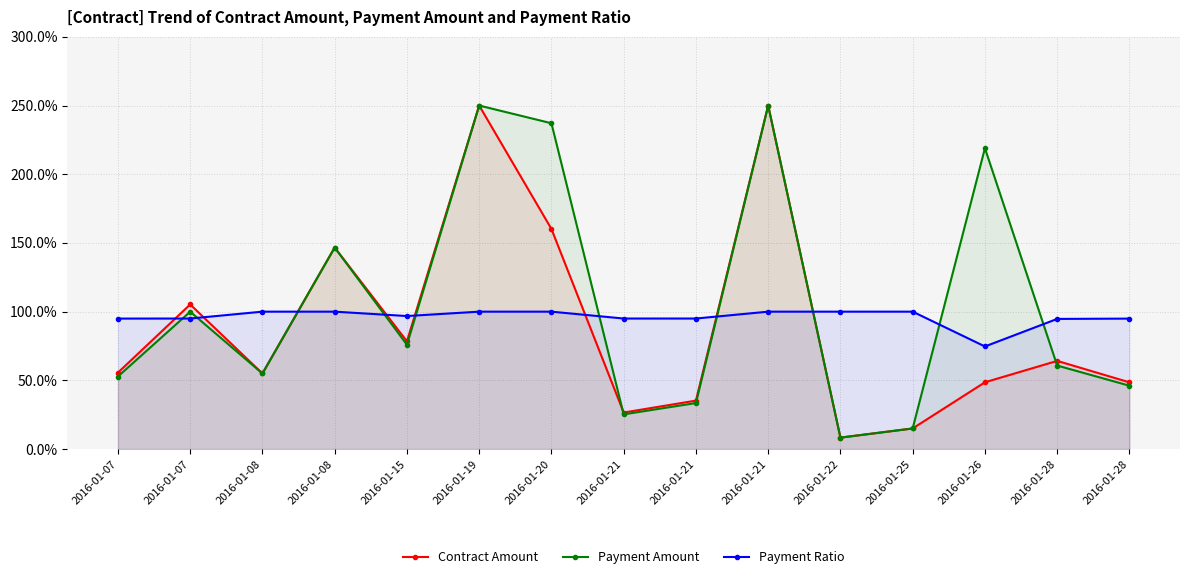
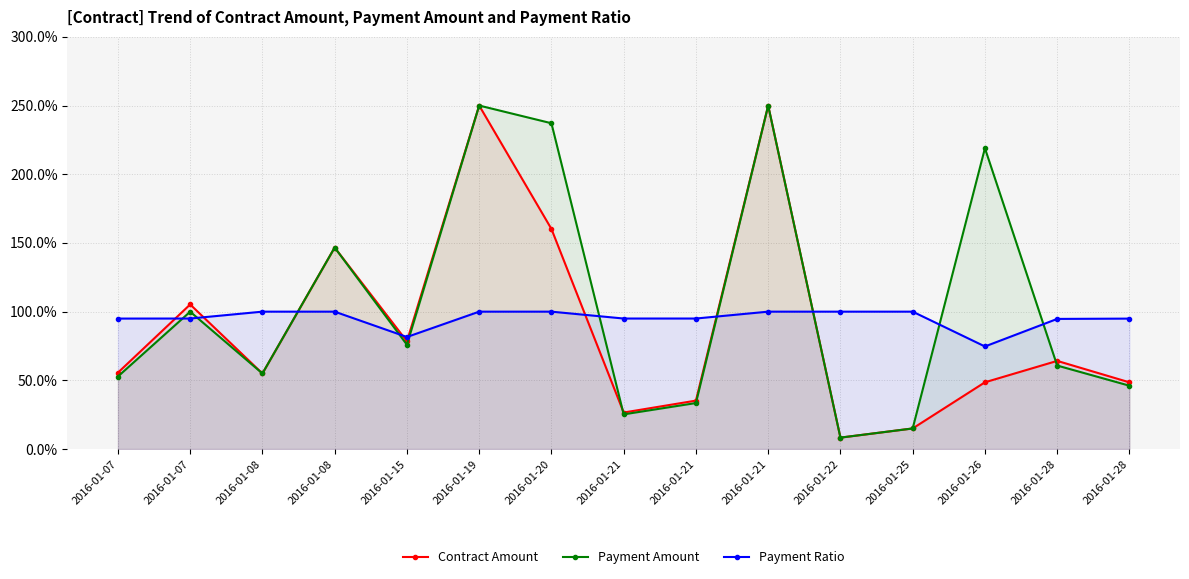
Payment Ratio, 2016-01-15: 97% -> 82%
